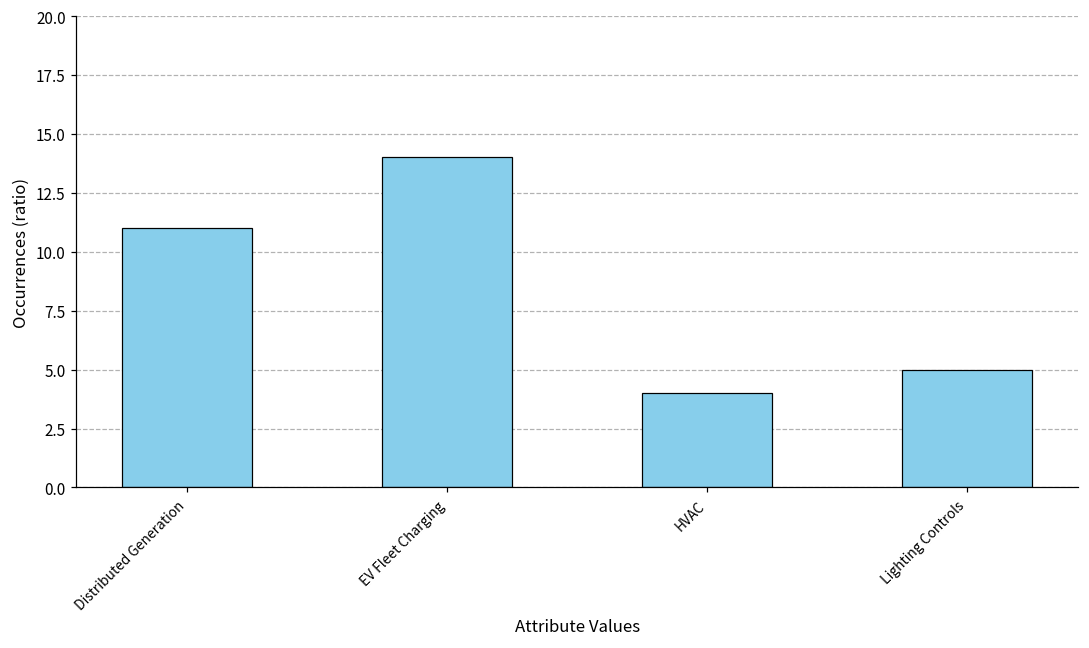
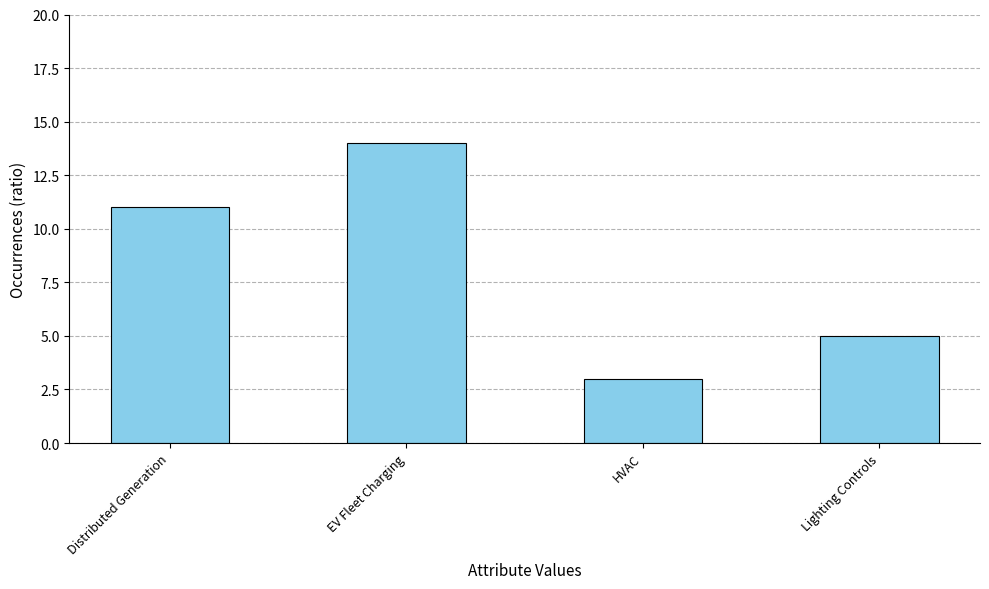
HVAC: 4 -> 3
